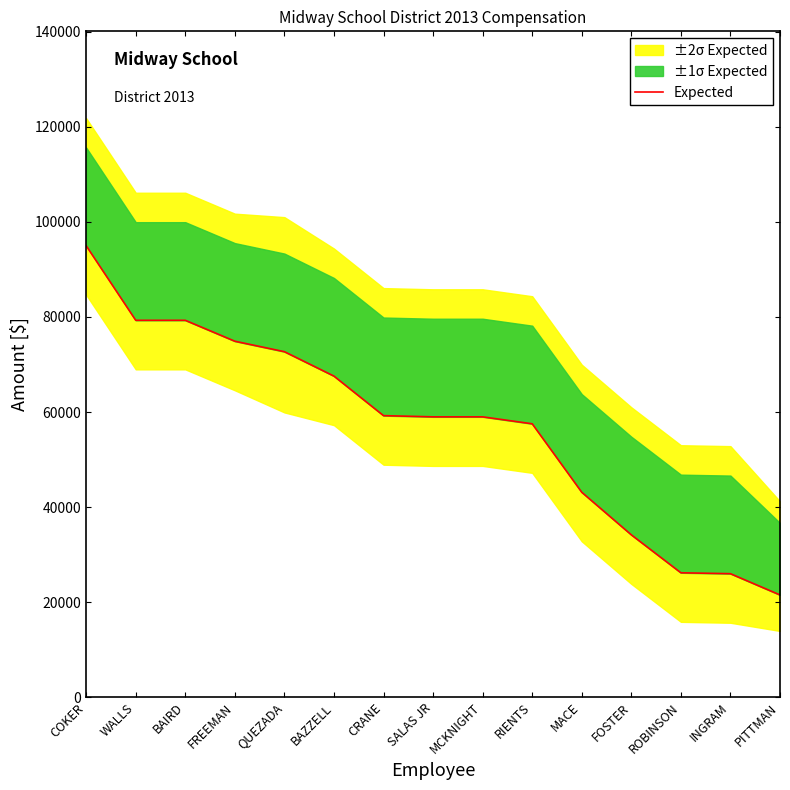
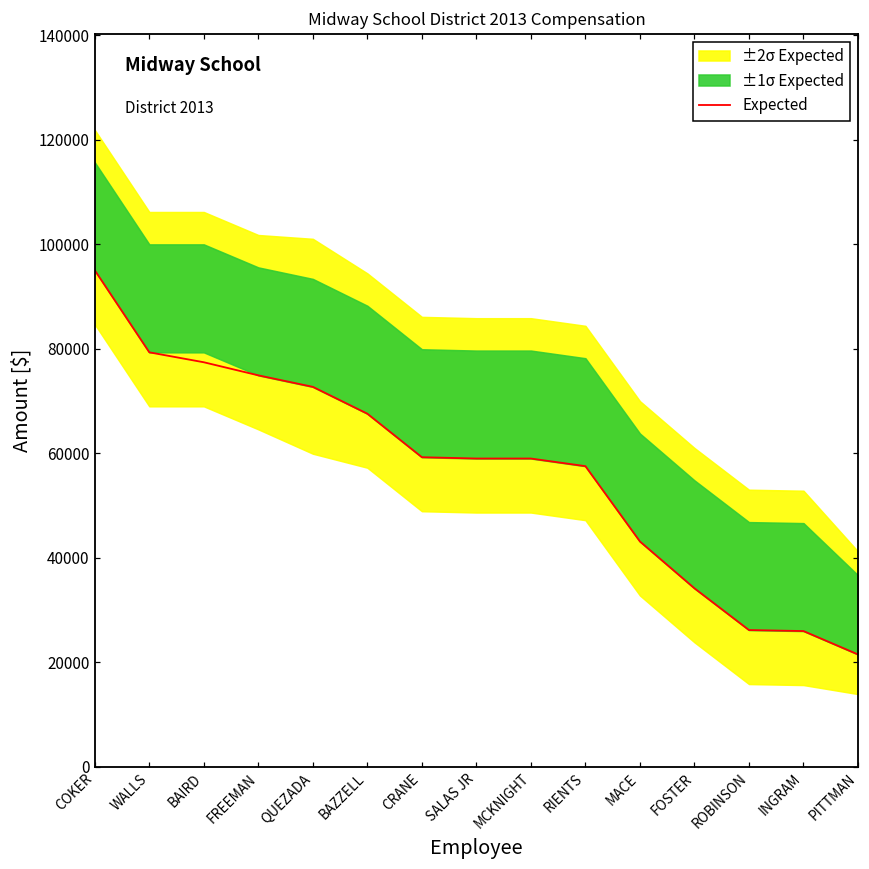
Expected, BAIRD: 79000 -> 77000
